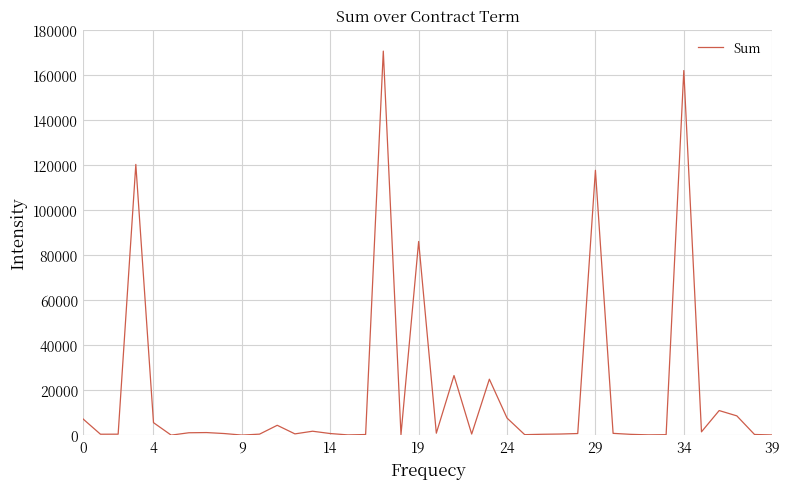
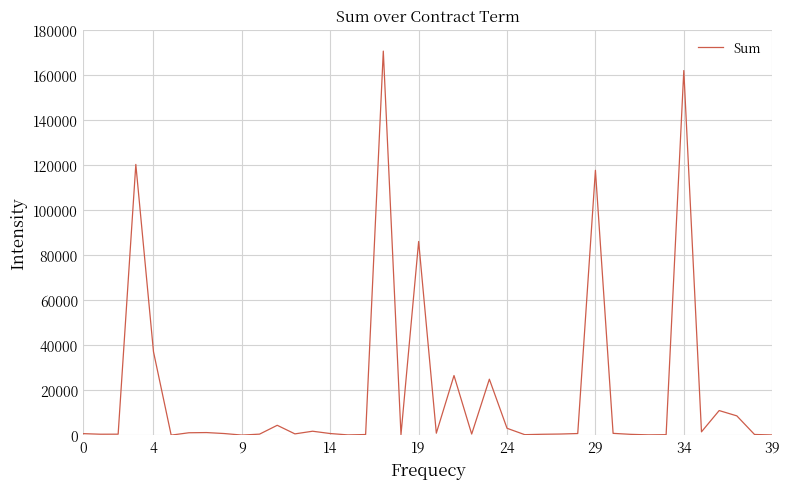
0: 7000 -> 1000
4: 6000 -> 37000
24: 8000 -> 3000
